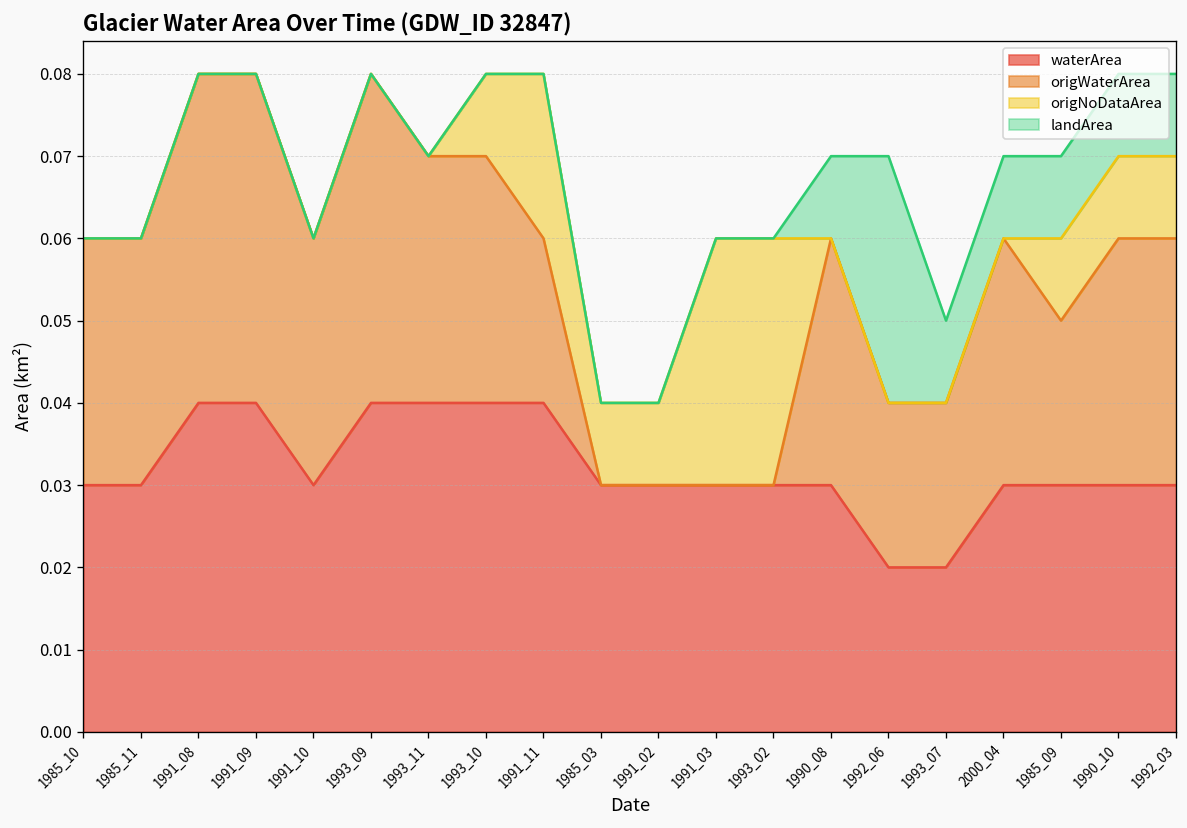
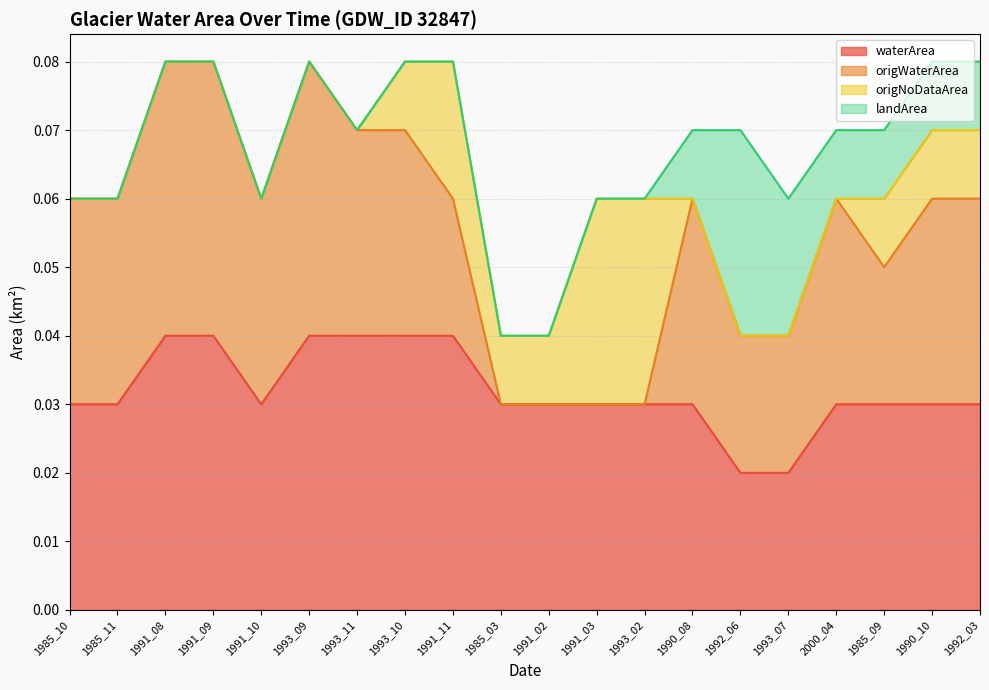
landArea, 1993_07: 0.01 -> 0.02
